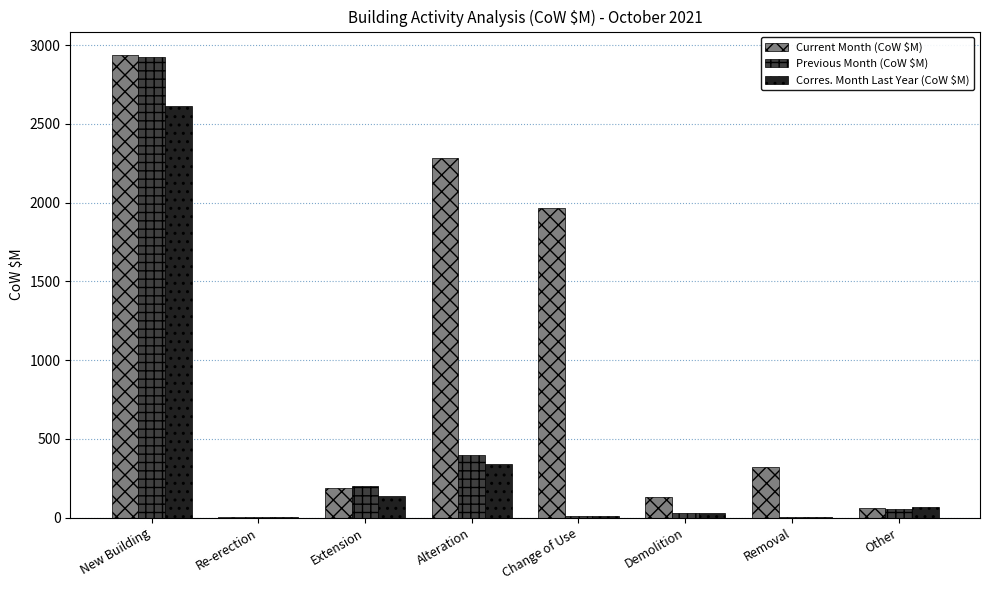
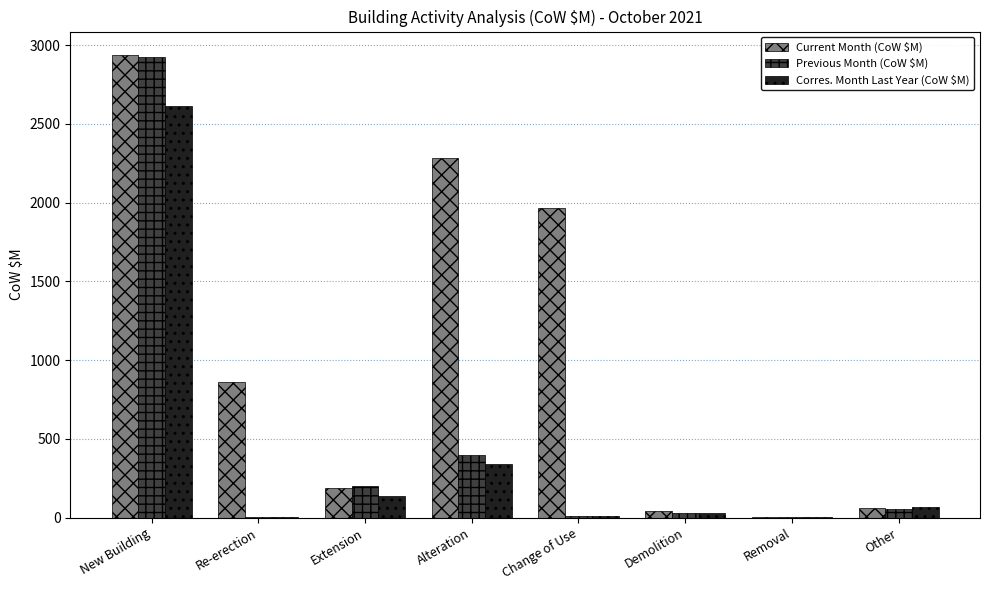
Current Month (CoW $M), Re-erection: 0 -> 860
Current Month (CoW $M), Demolition: 130 -> 40
Current Month (CoW $M), Removal: 320 -> 0
